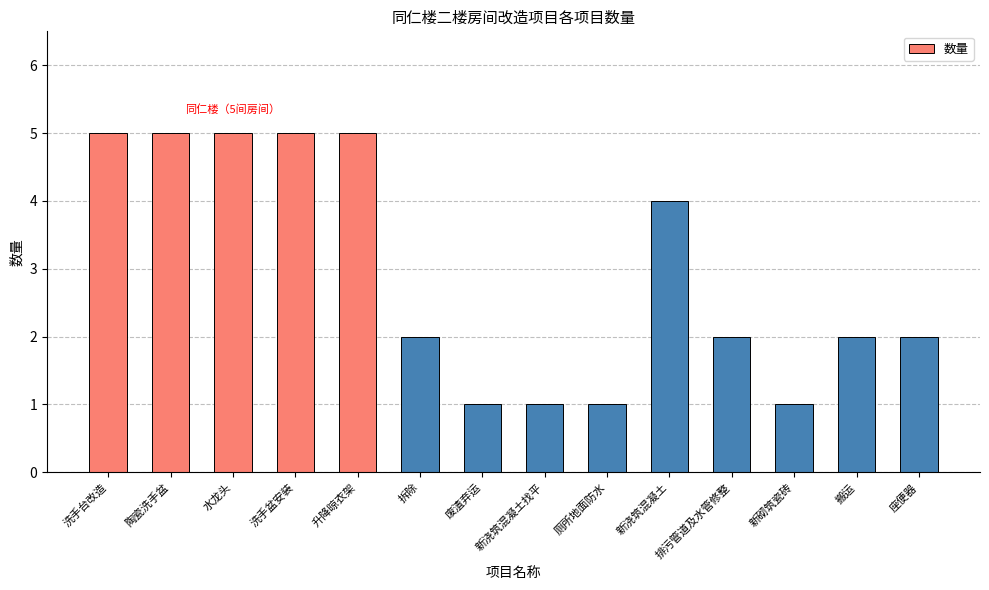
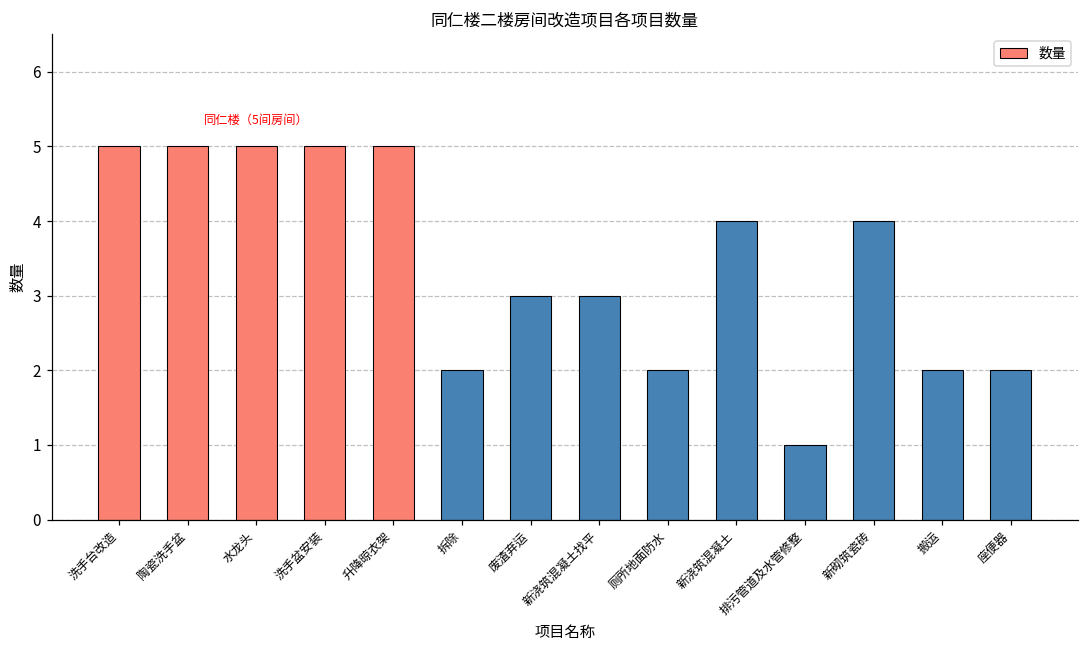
废渣弃运: 1 -> 3
新浇筑混凝土找平: 1 -> 3
厕所地面防水: 1 -> 2
排污管道及水管修整: 2 -> 1
新砌筑瓷砖: 1 -> 4
